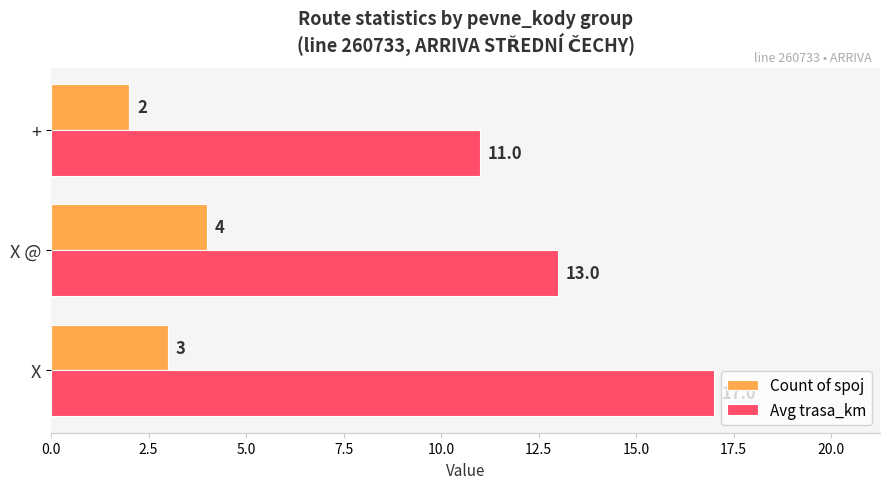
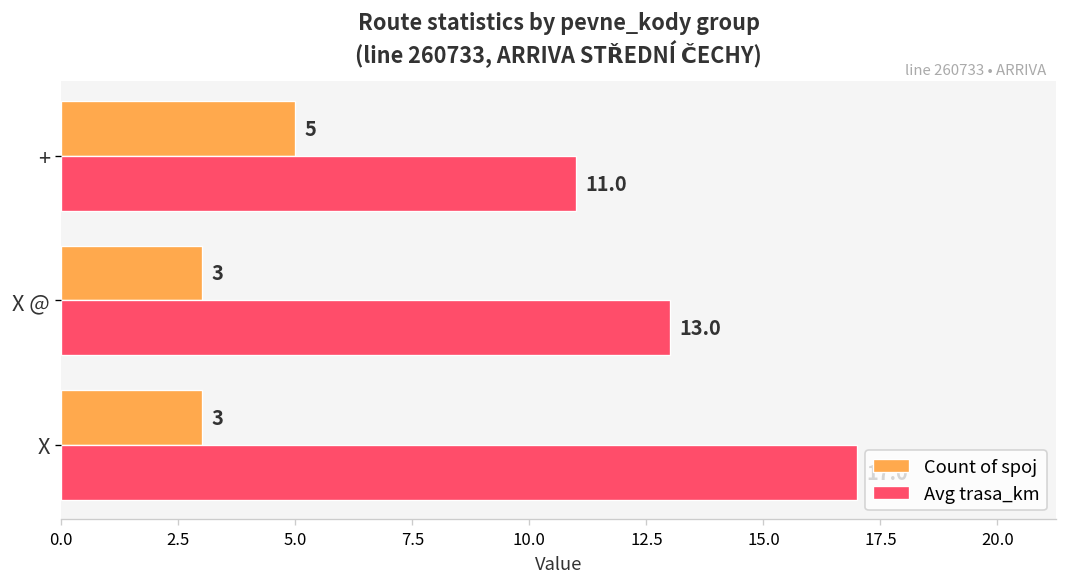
Count of spoj, +: 2 -> 5
Count of spoj, X @: 4 -> 3
